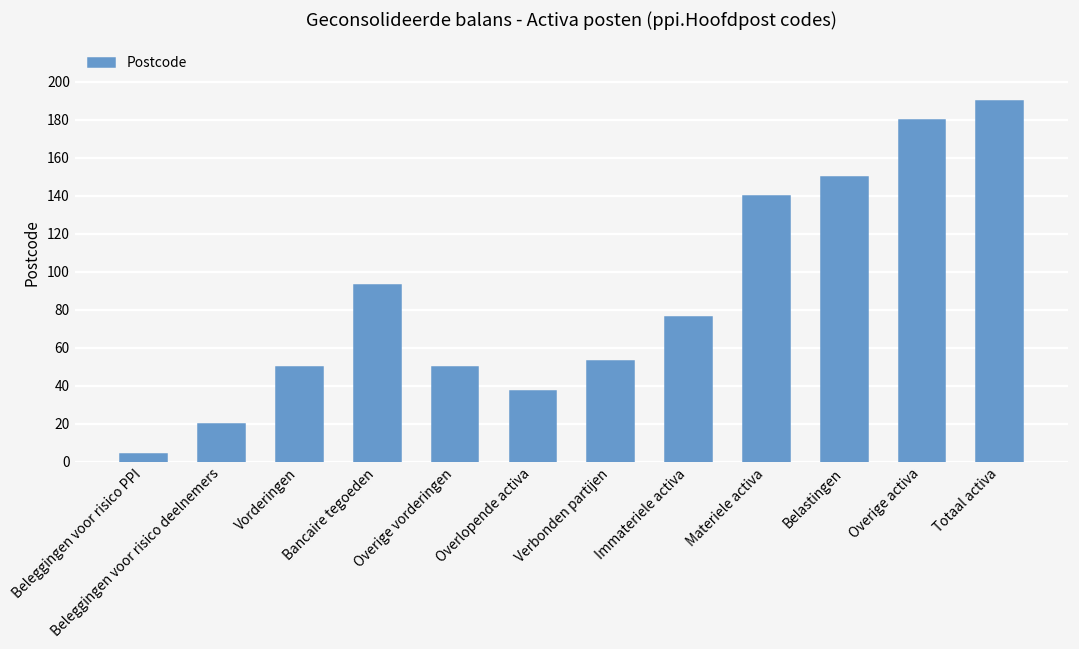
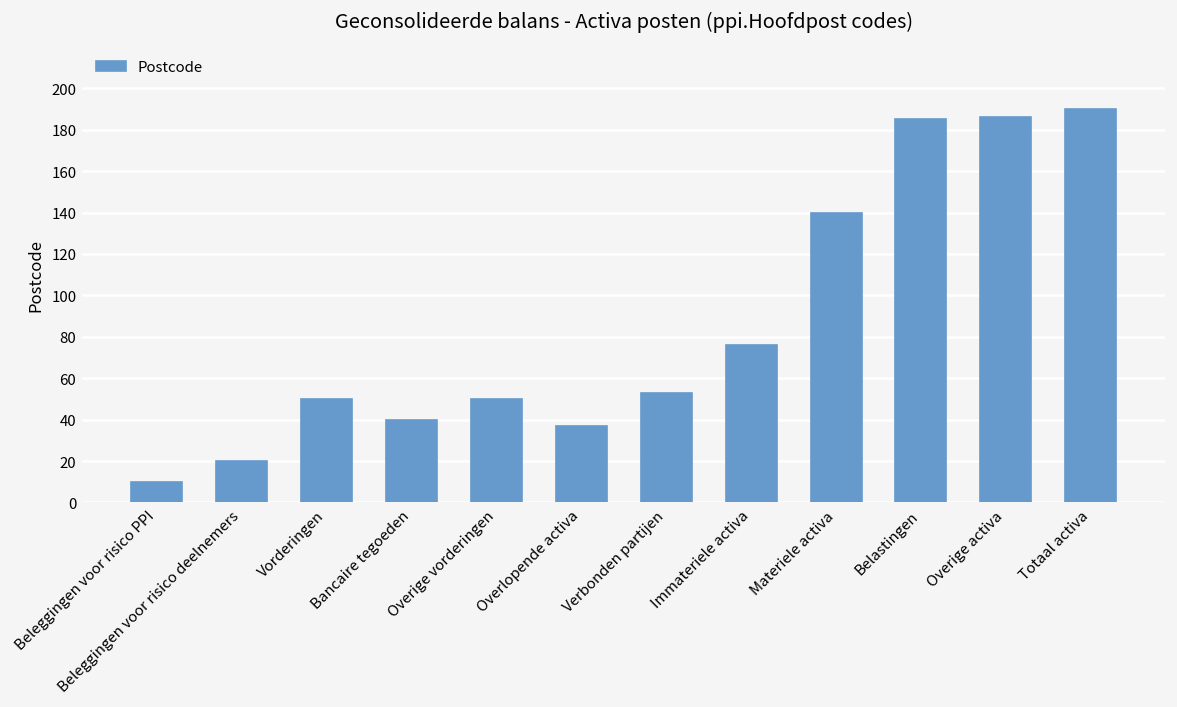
Beleggingen voor risico PPI: 4 -> 10
Bancaire tegoeden: 93 -> 40
Belastingen: 150 -> 185
Overige activa: 180 -> 186
